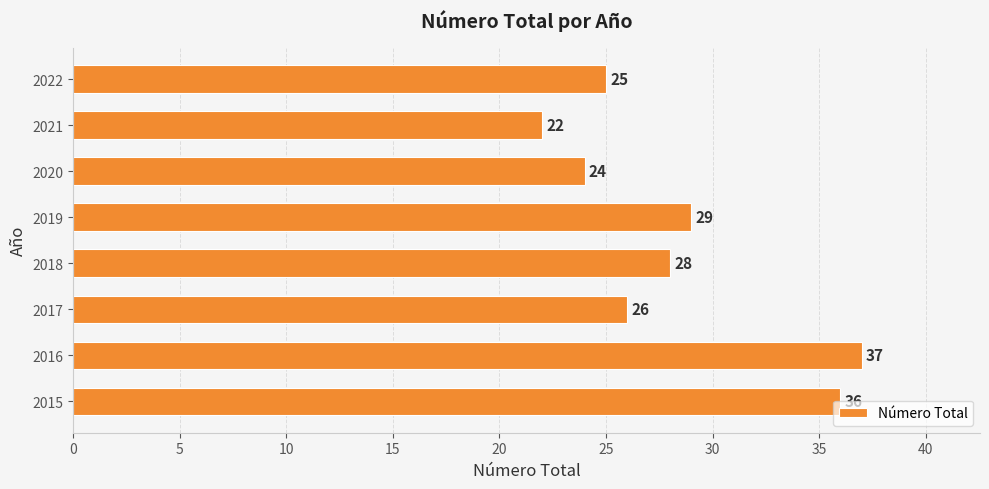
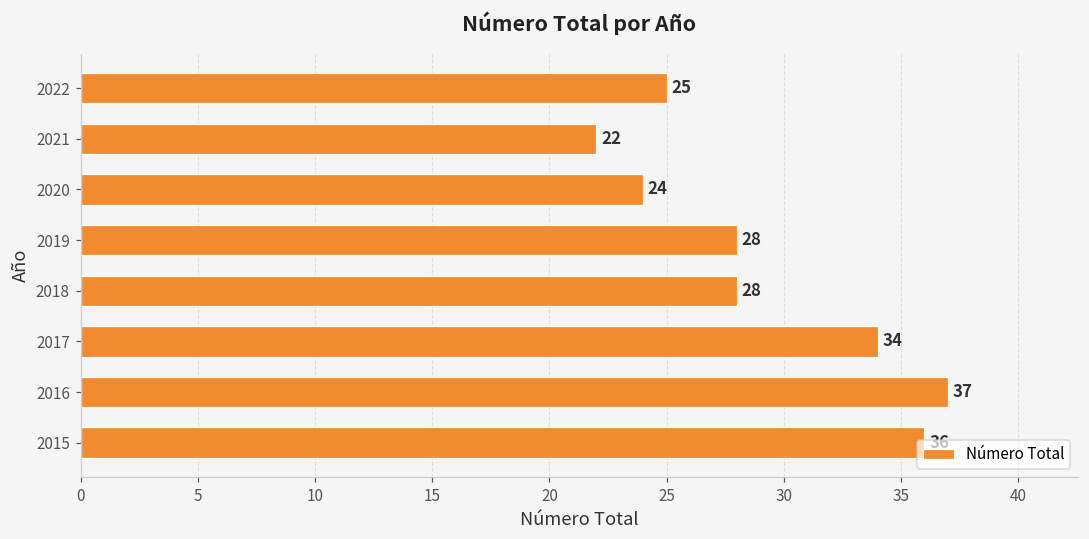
2019: 29 -> 28
2017: 26 -> 34
